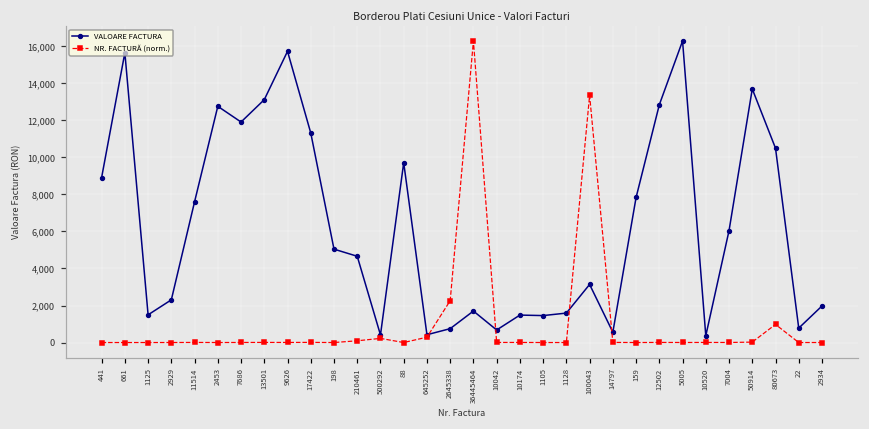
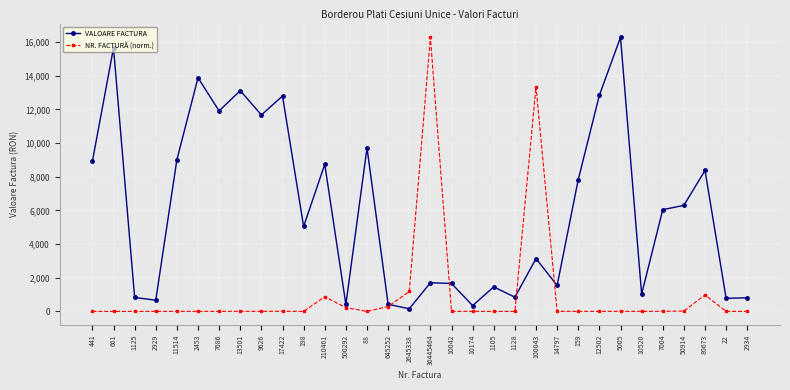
VALOARE FACTURA, 1125: 1,500 -> 800
VALOARE FACTURA, 2929: 2,300 -> 700
VALOARE FACTURA, 11514: 7,600 -> 9,000
VALOARE FACTURA, 2453: 12,800 -> 13,900
VALOARE FACTURA, 9626: 15,700 -> 11,700
VALOARE FACTURA, 17422: 11,300 -> 12,800
VALOARE FACTURA, 210461: 4,700 -> 8,700
NR. FACTURĂ (norm.), 210461: 100 -> 900
VALOARE FACTURA, 2645338: 700 -> 200
NR. FACTURĂ (norm.), 2645338: 2,300 -> 1,200
VALOARE FACTURA, 10042: 700 -> 1,700
VALOARE FACTURA, 10174: 1,500 -> 300
VALOARE FACTURA, 1128: 1,600 -> 800
VALOARE FACTURA, 14797: 600 -> 1,500
VALOARE FACTURA, 10520: 400 -> 1,000
VALOARE FACTURA, 50914: 13,700 -> 6,300
VALOARE FACTURA, 80673: 10,500 -> 8,400
VALOARE FACTURA, 2934: 2,000 -> 800
